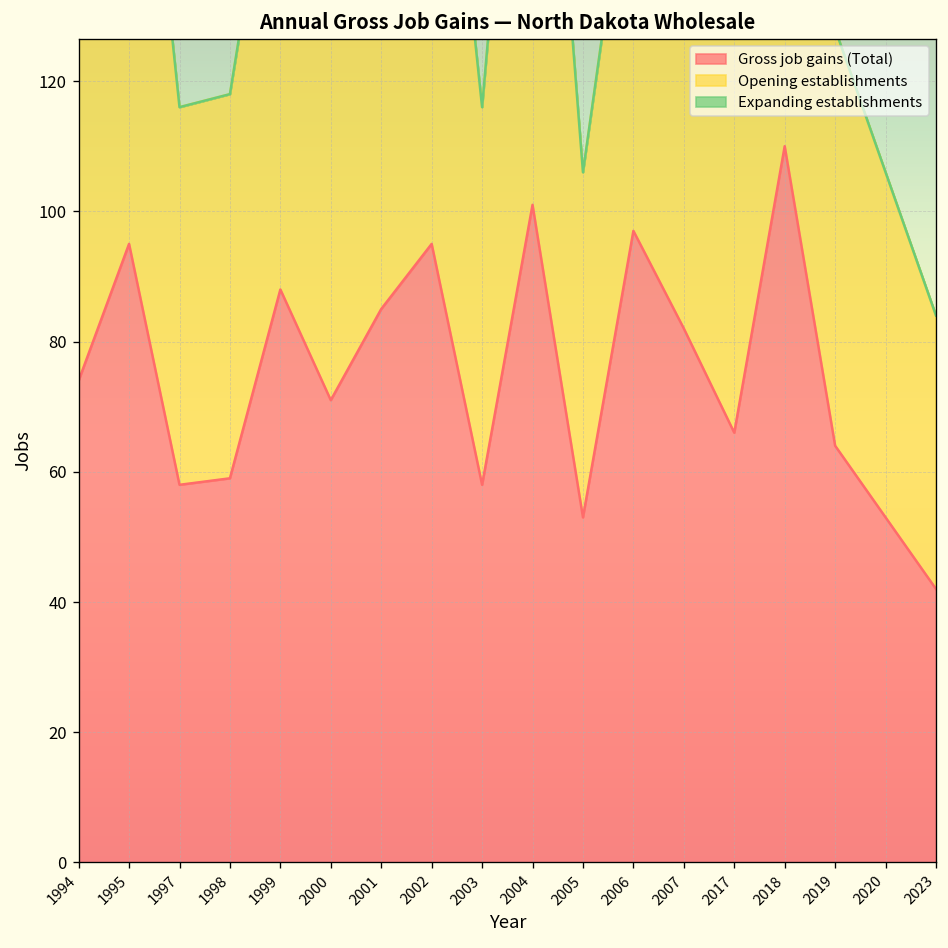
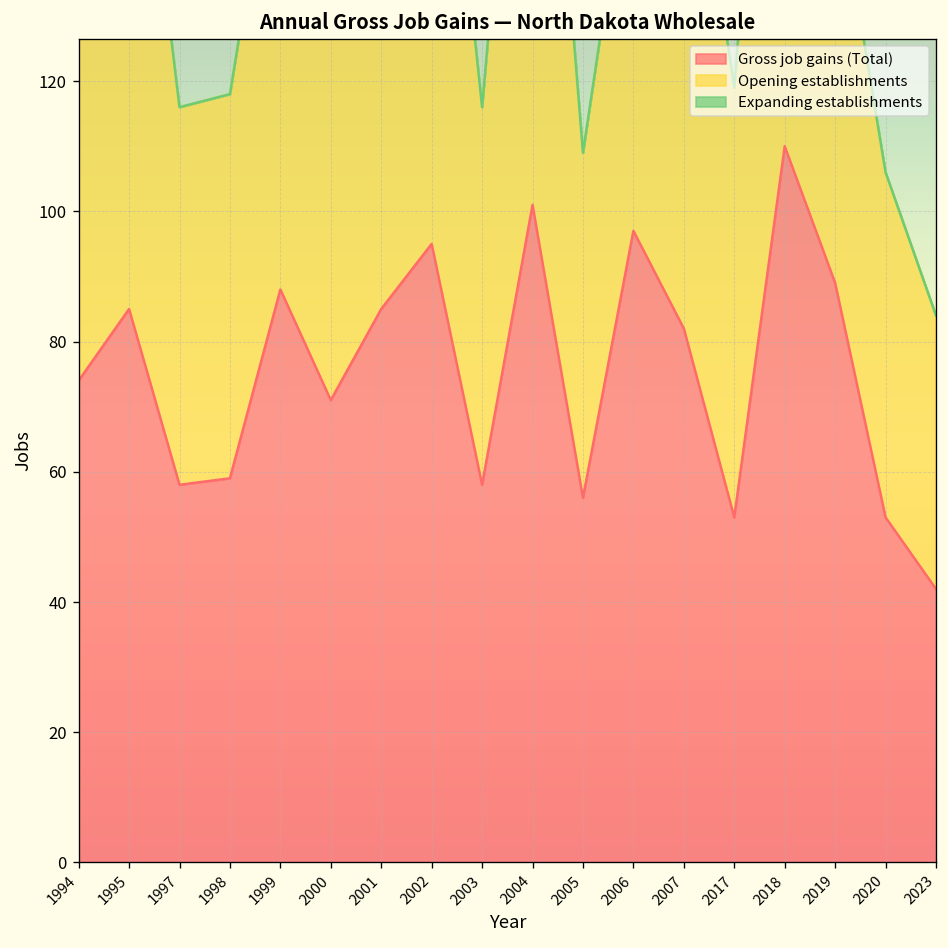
Gross job gains (Total), 1995: 95 -> 85
Gross job gains (Total), 2005: 53 -> 56
Gross job gains (Total), 2017: 66 -> 53
Gross job gains (Total), 2019: 64 -> 89
